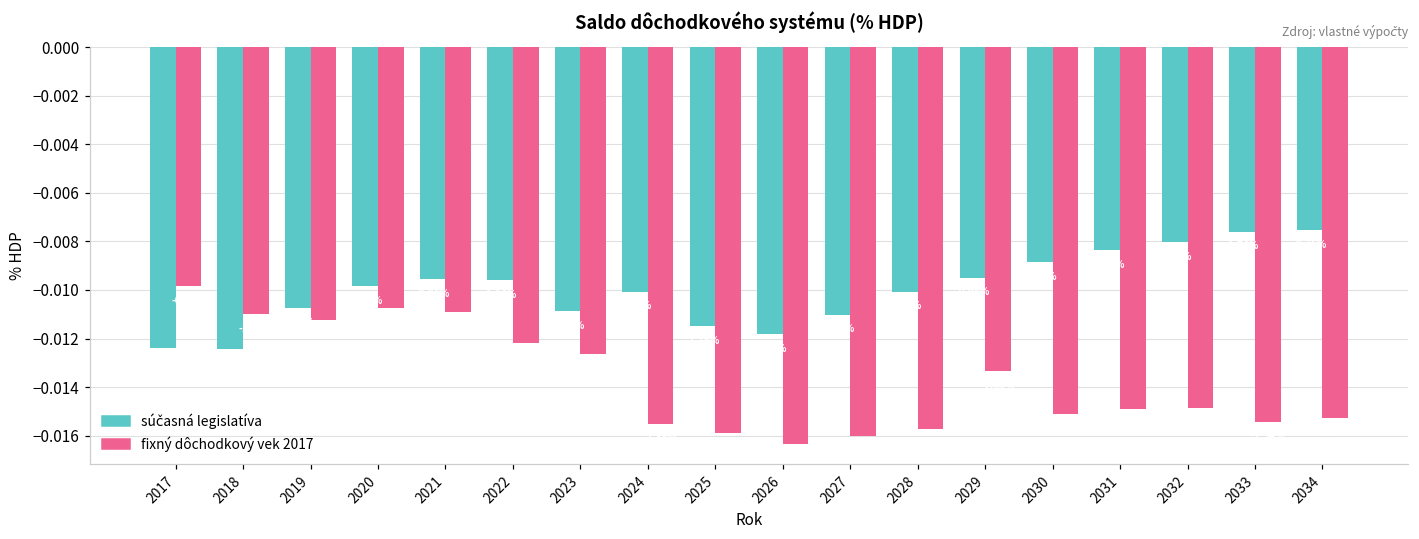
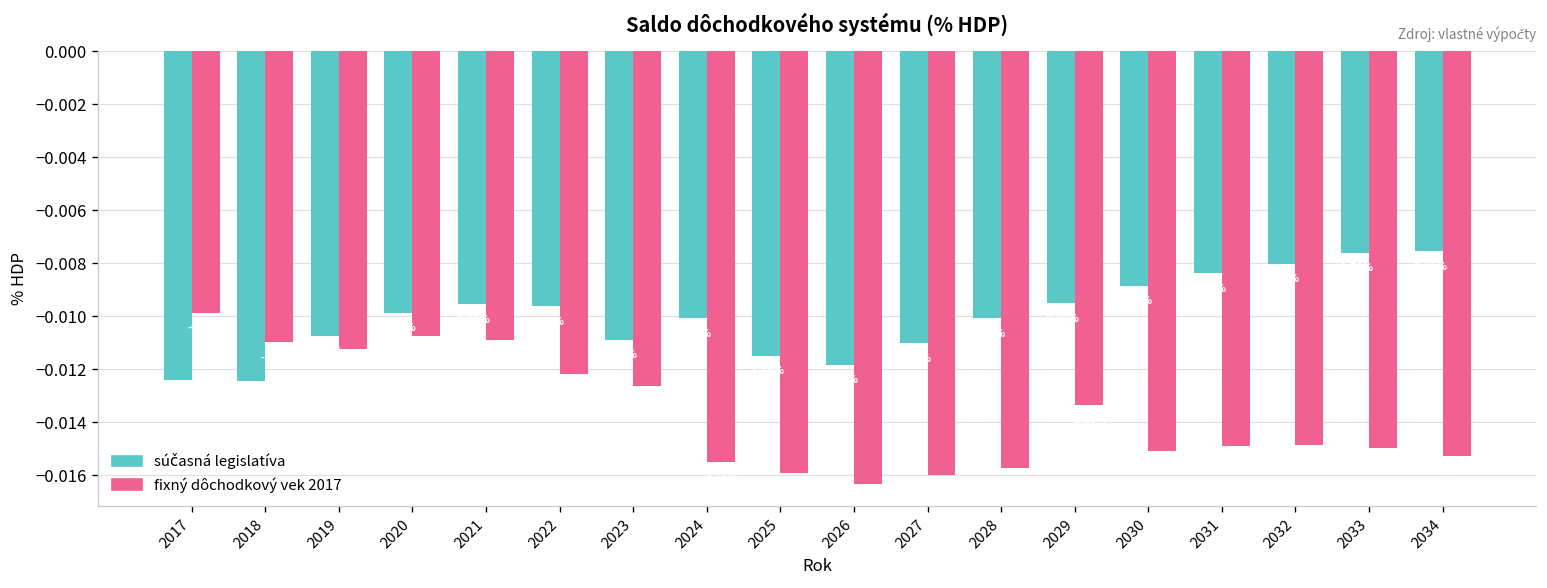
fixný dôchodkový vek 2017, 2033: -0.0154 -> -0.0150
